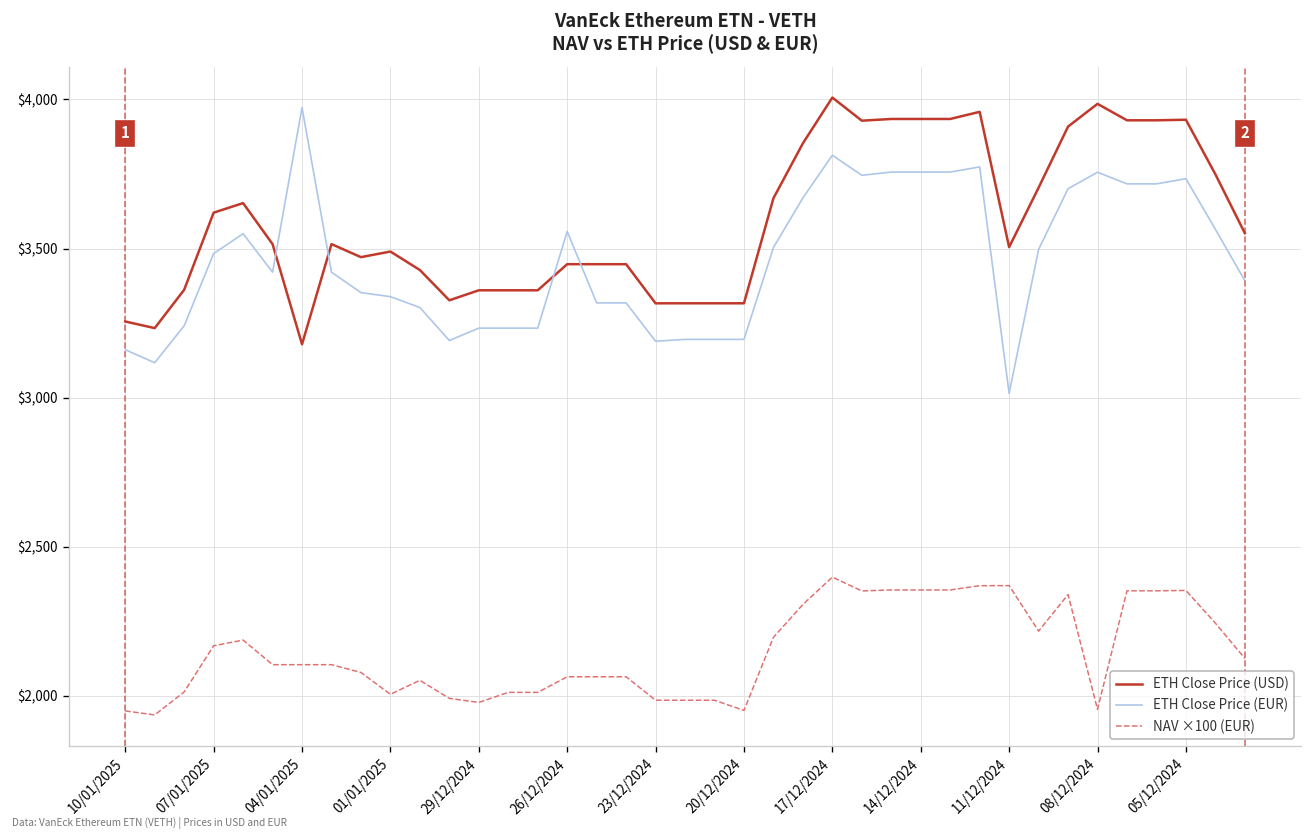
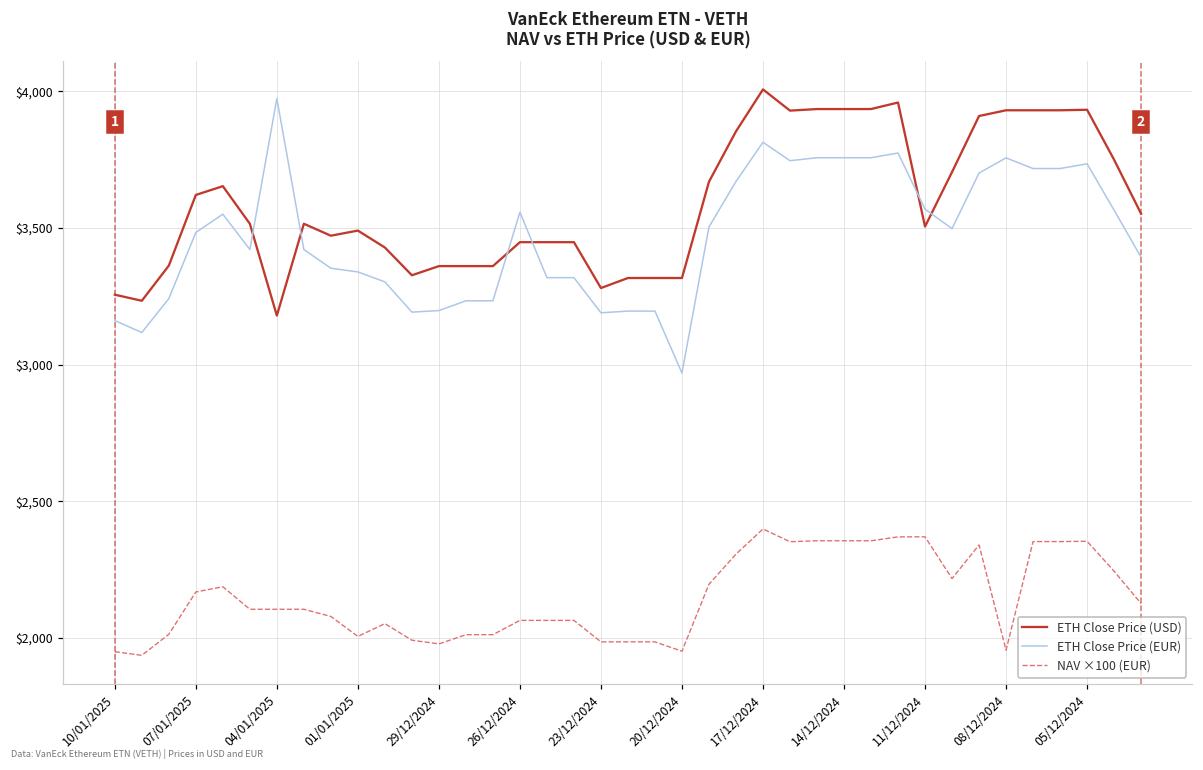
ETH Close Price (EUR), 29/12/2024: $3,230 -> $3,200
ETH Close Price (USD), 23/12/2024: $3,320 -> $3,280
ETH Close Price (EUR), 20/12/2024: $3,200 -> $2,970
ETH Close Price (EUR), 11/12/2024: $3,010 -> $3,570
ETH Close Price (USD), 08/12/2024: $3,990 -> $3,930
